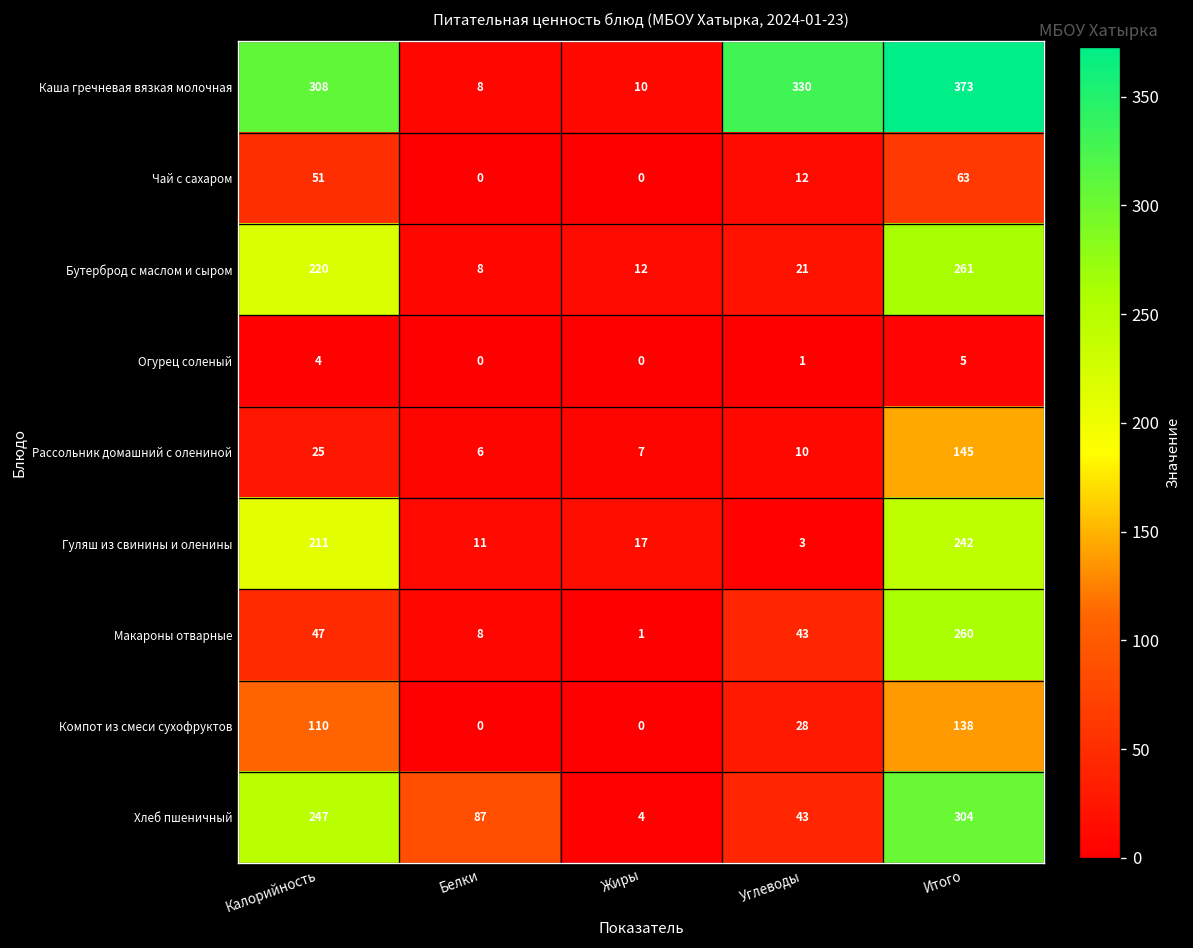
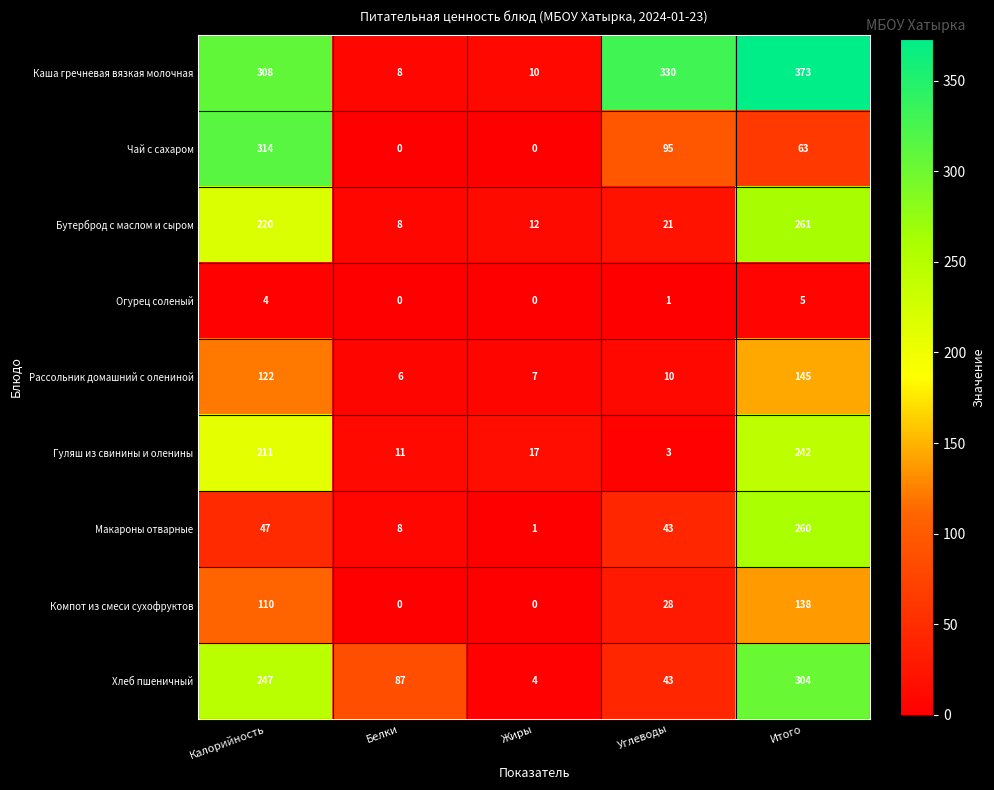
Чай с сахаром, Калорийность: 51 -> 314
Чай с сахаром, Углеводы: 12 -> 95
Рассольник домашний с олениной, Калорийность: 25 -> 122
